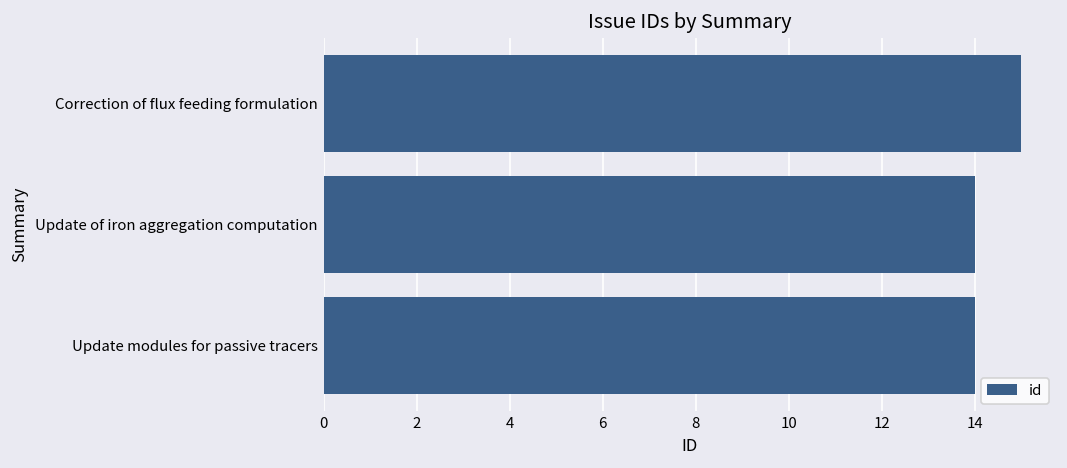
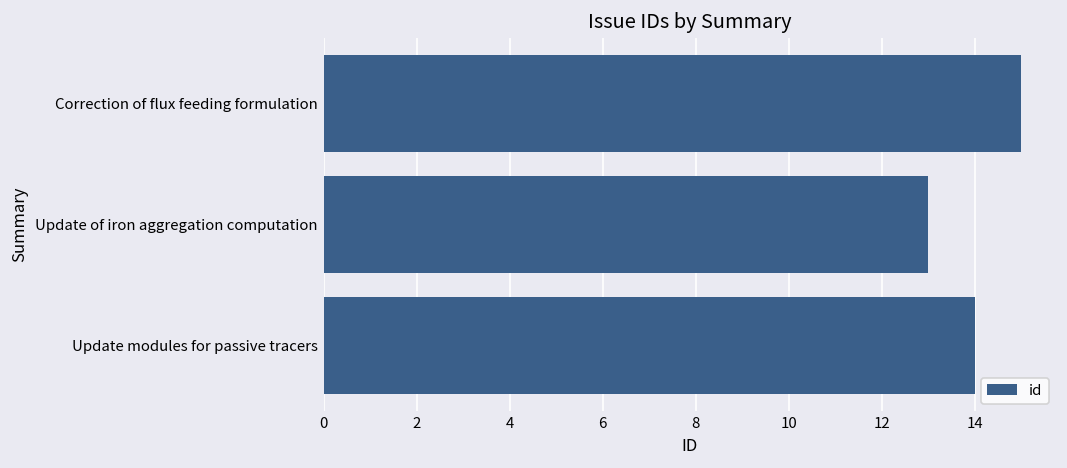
Update of iron aggregation computation: 14 -> 13
